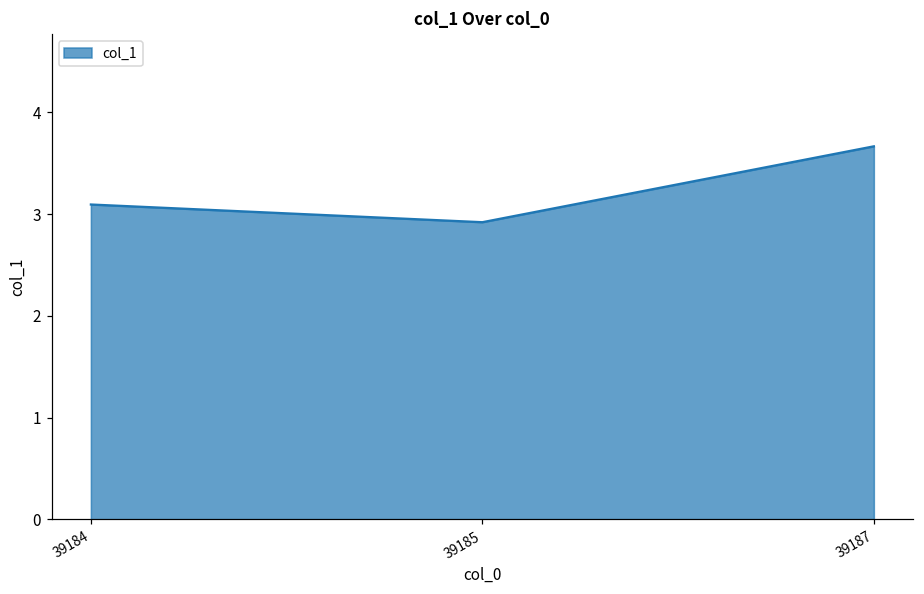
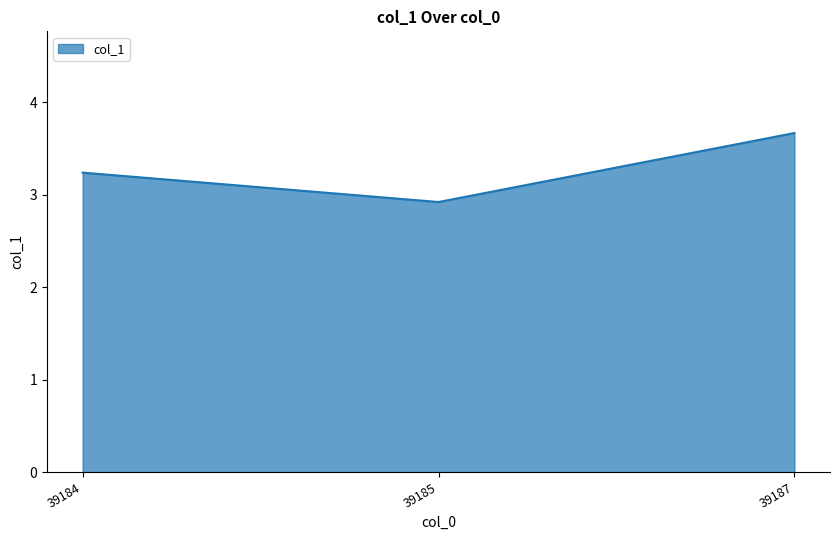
39184: 3.1 -> 3.2
